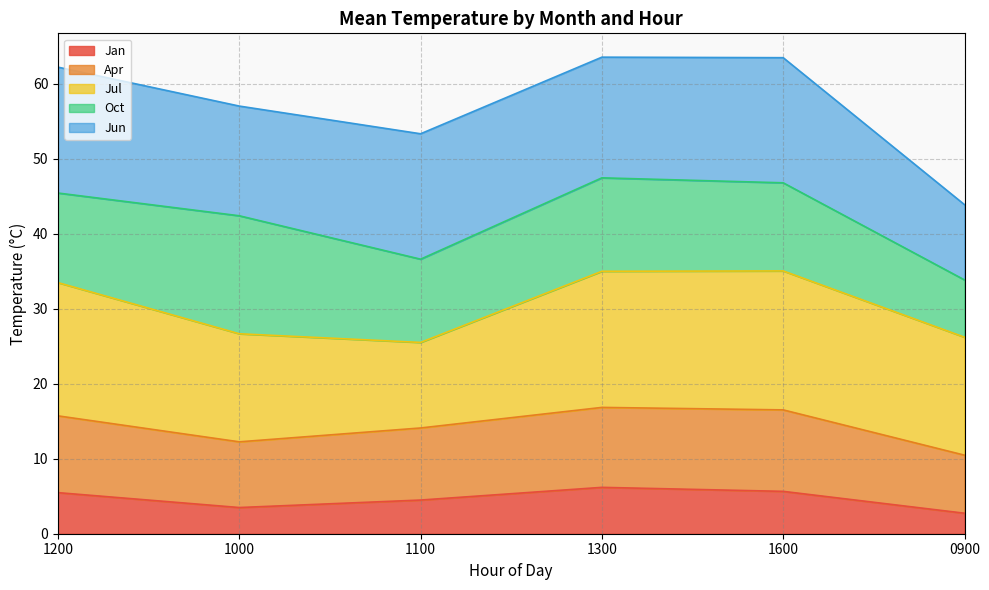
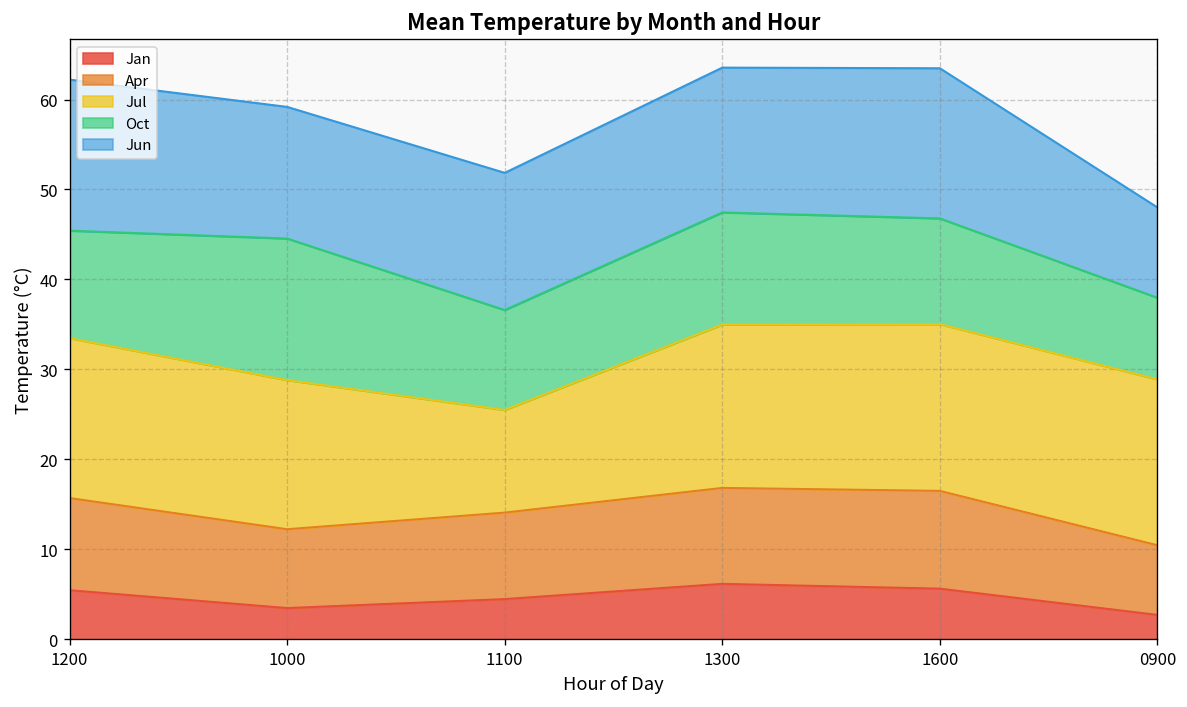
Jul, 1000: 14 -> 17
Jun, 1100: 17 -> 15
Jul, 0900: 16 -> 18
Oct, 0900: 8 -> 9
